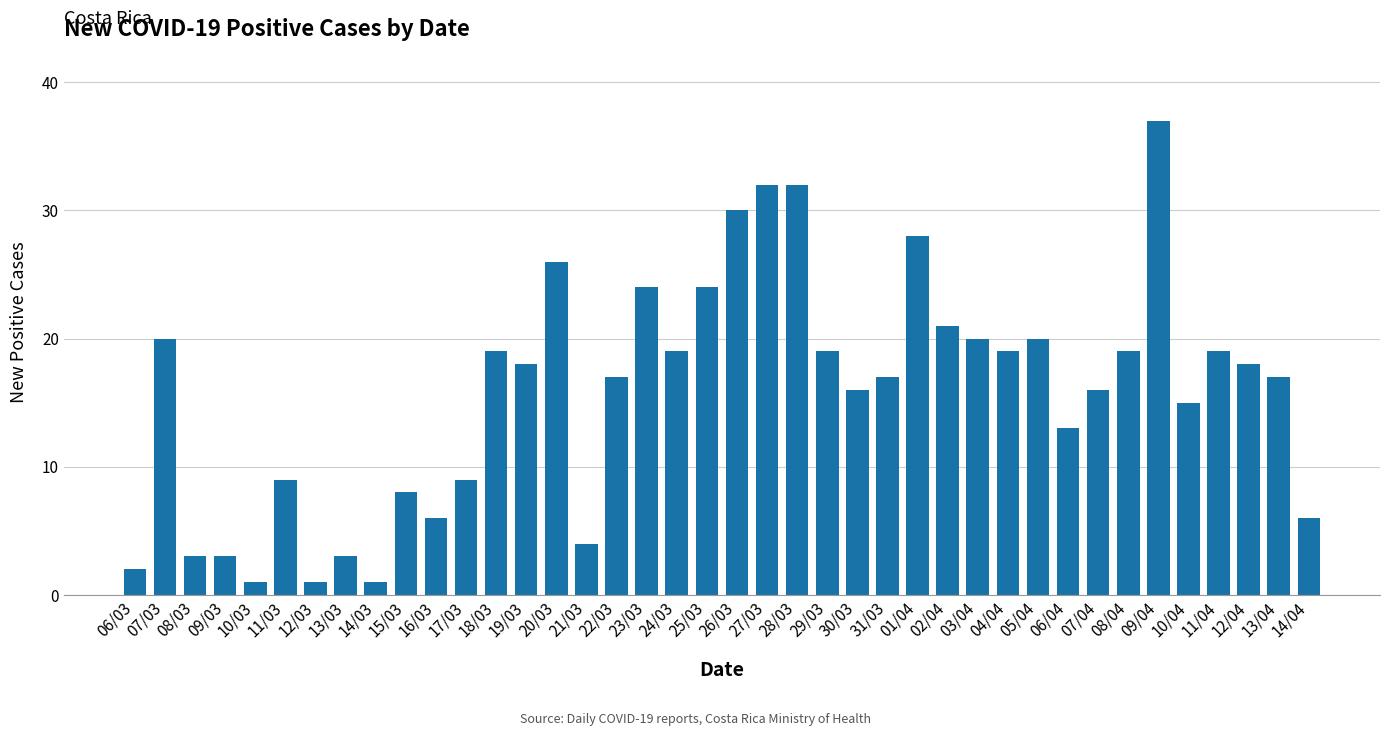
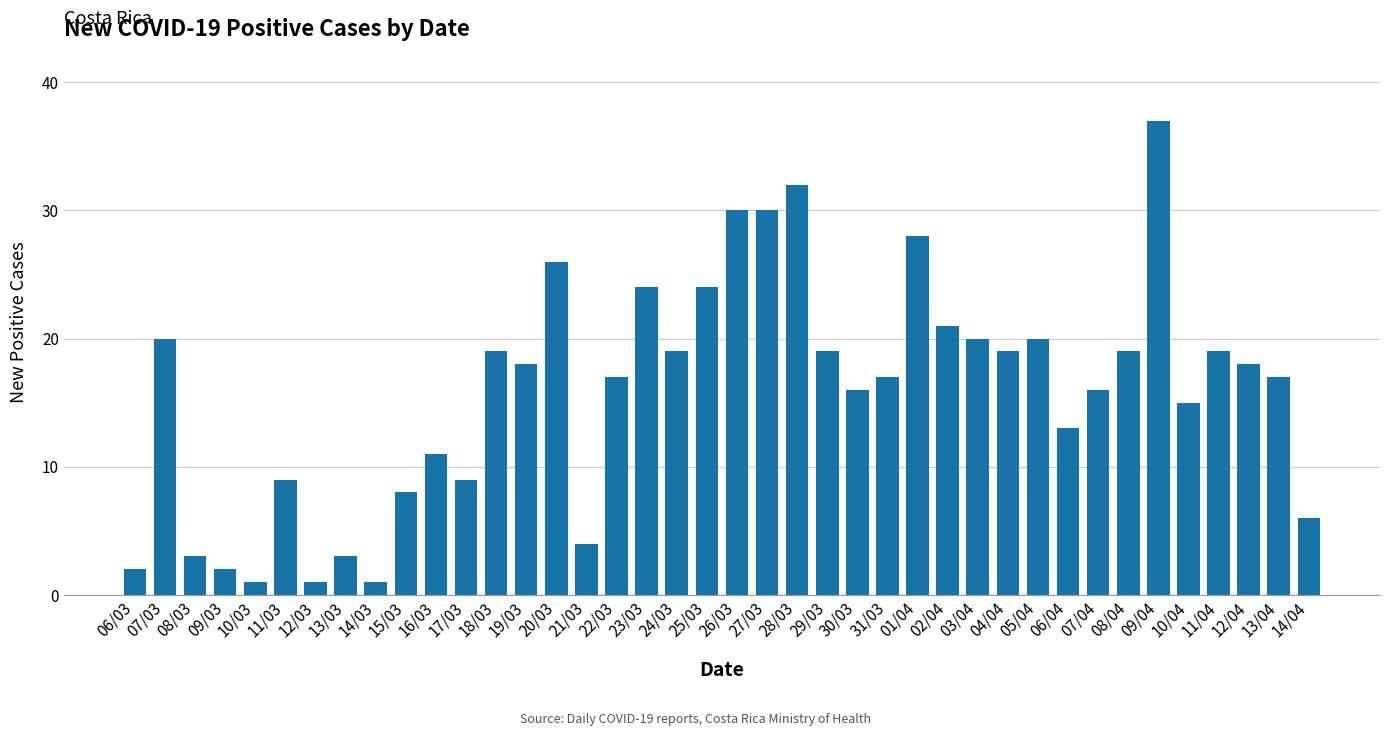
09/03: 3 -> 2
16/03: 6 -> 11
27/03: 32 -> 30
